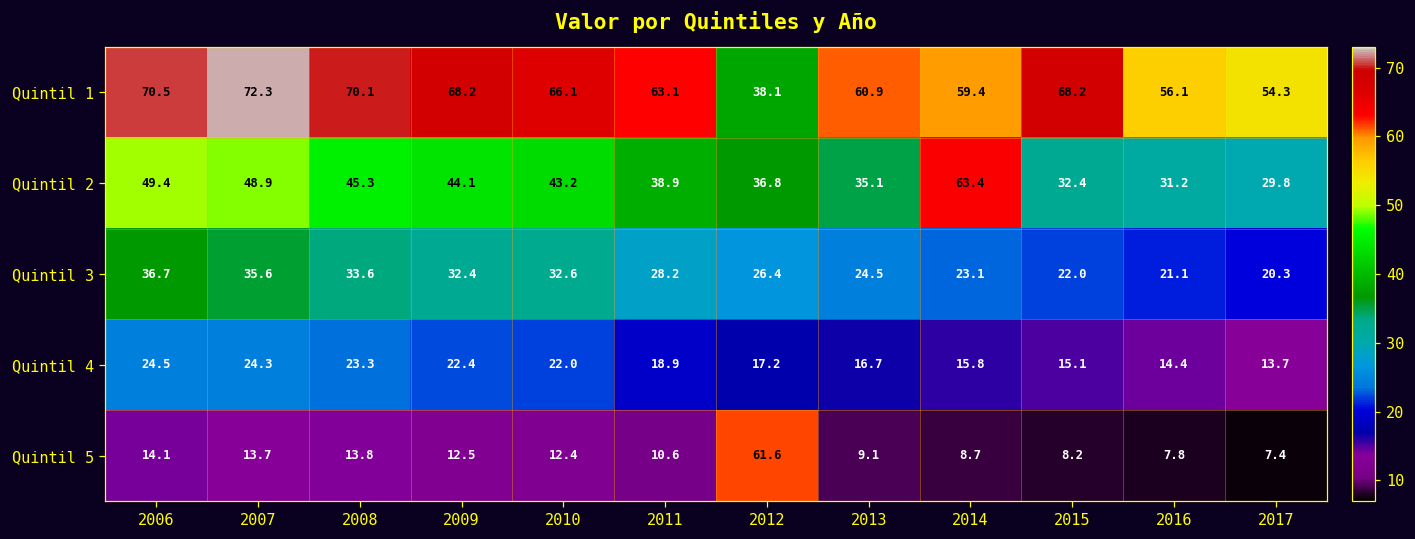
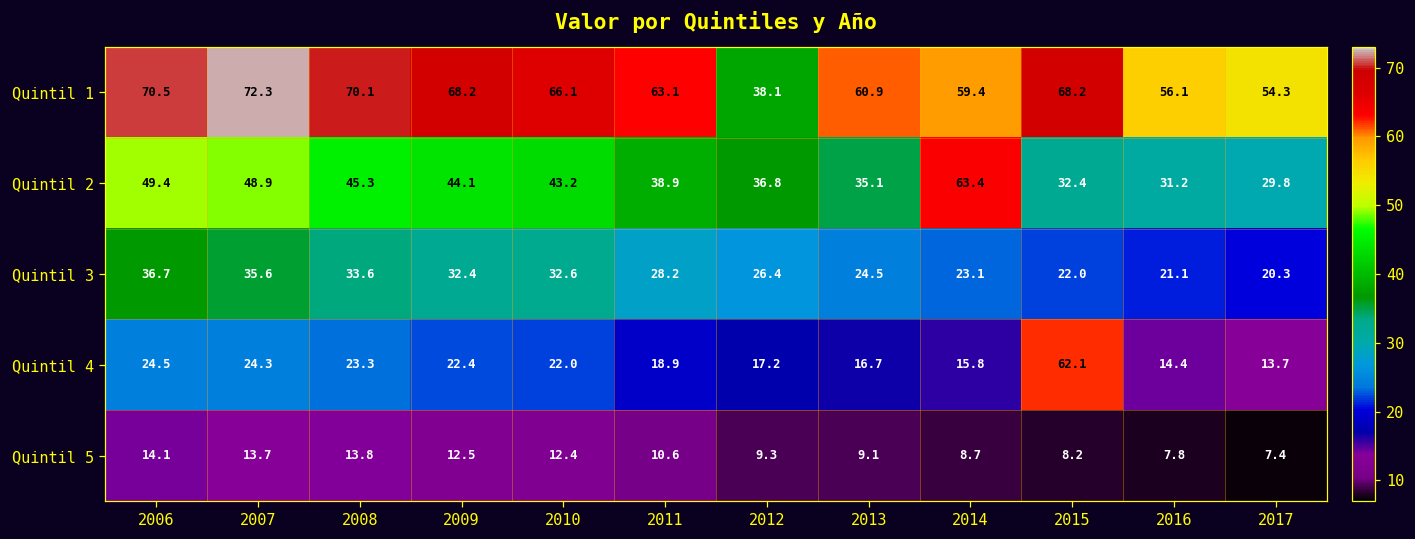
Quintil 4, 2015: 15.1 -> 62.1
Quintil 5, 2012: 61.6 -> 9.3
